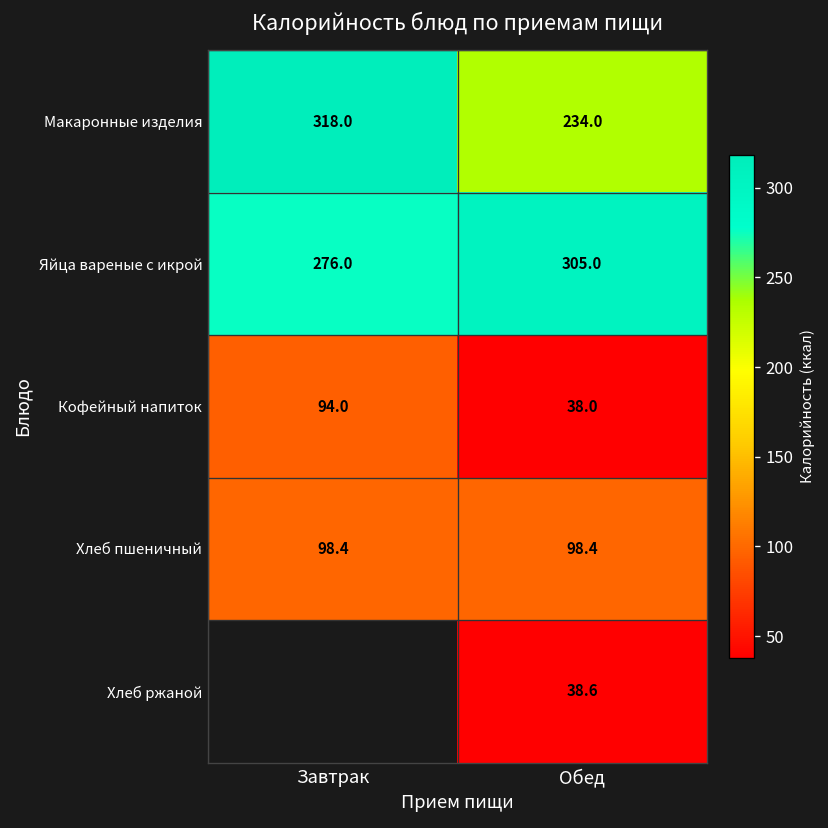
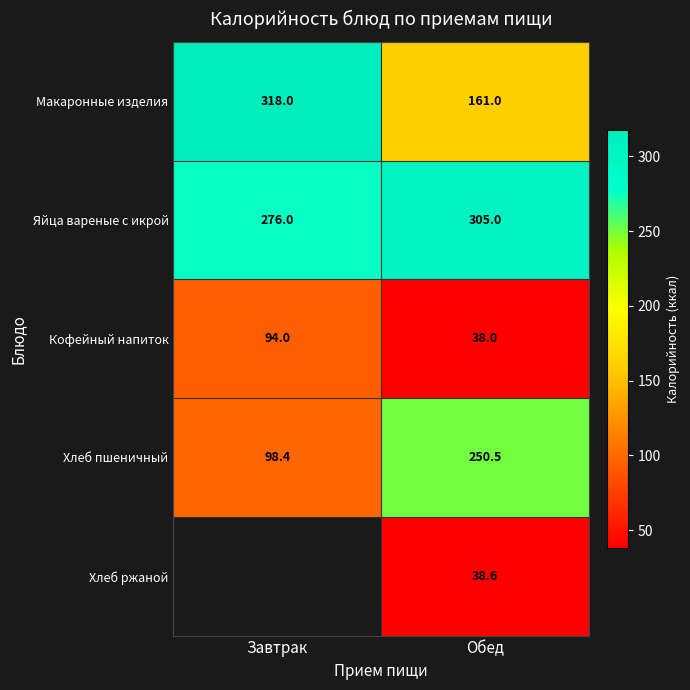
Макаронные изделия, Обед: 234.0 -> 161.0
Хлеб пшеничный, Обед: 98.4 -> 250.5
